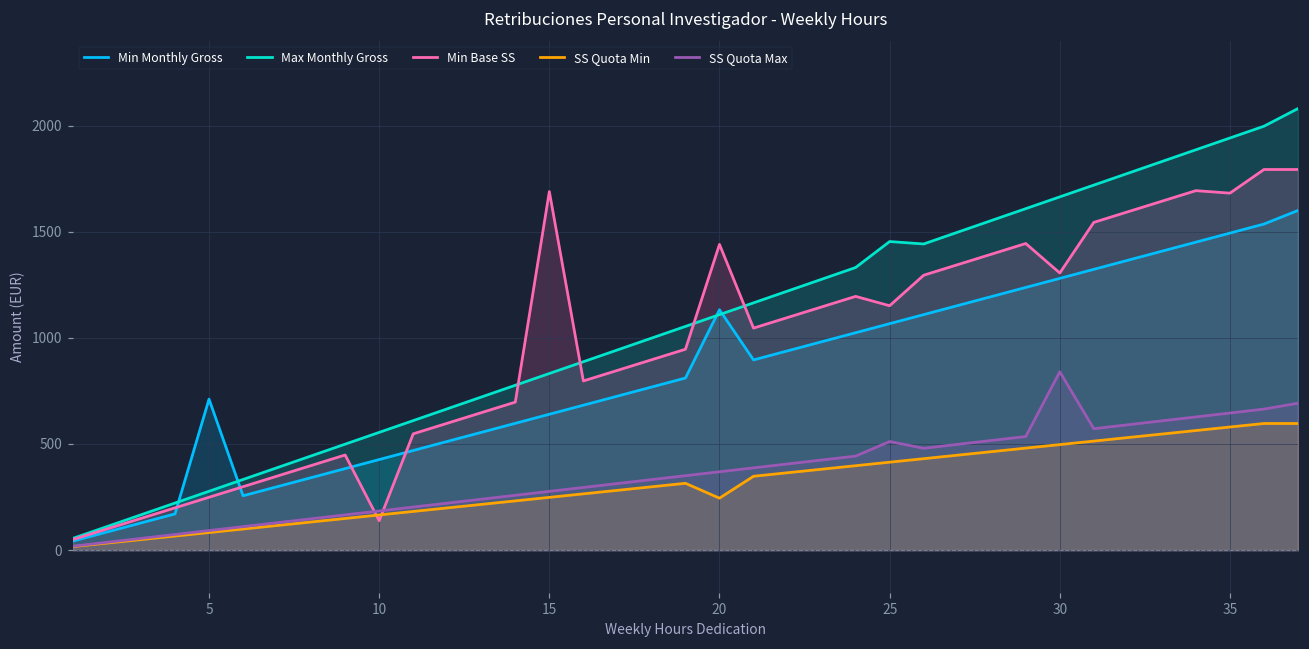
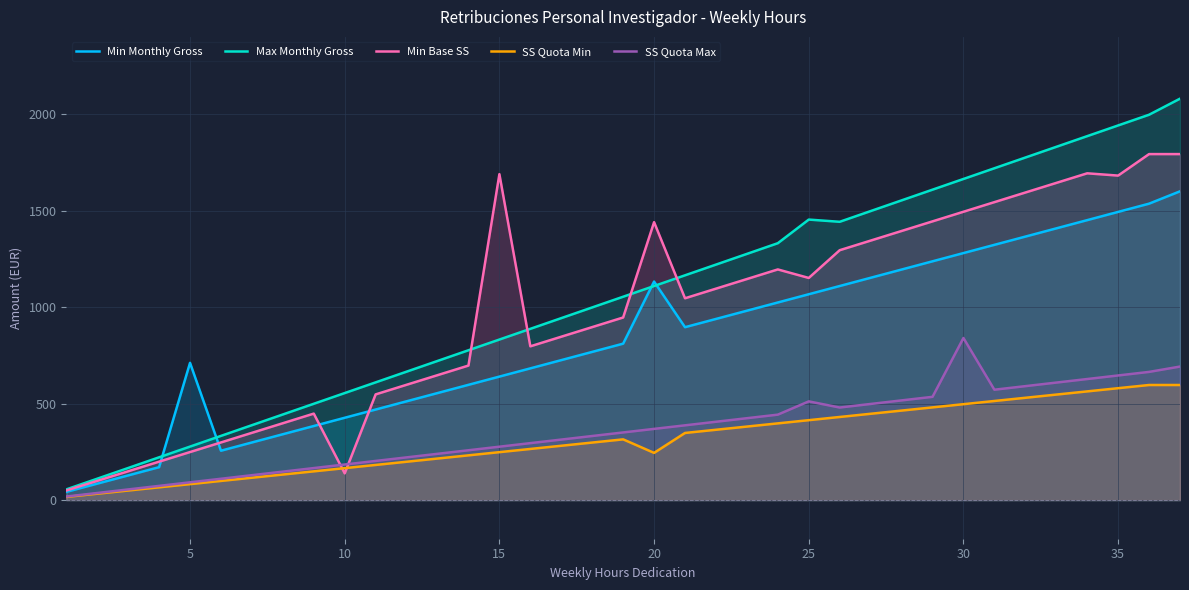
Min Base SS, 30: 1310 -> 1490
